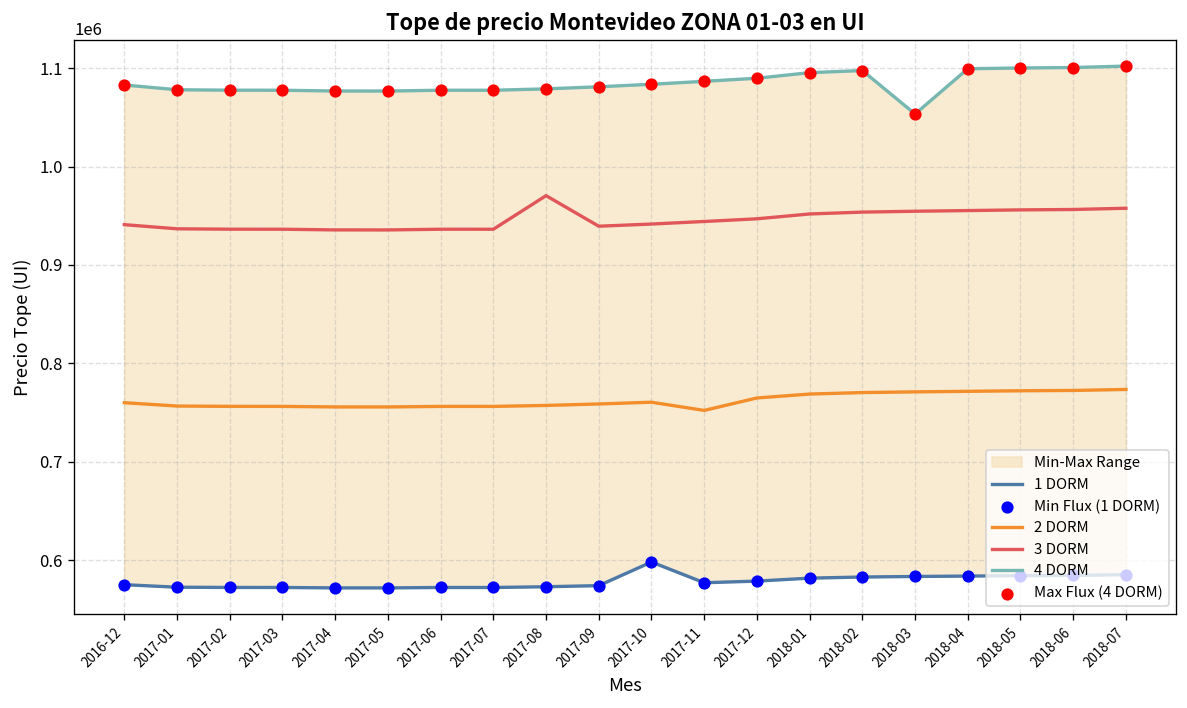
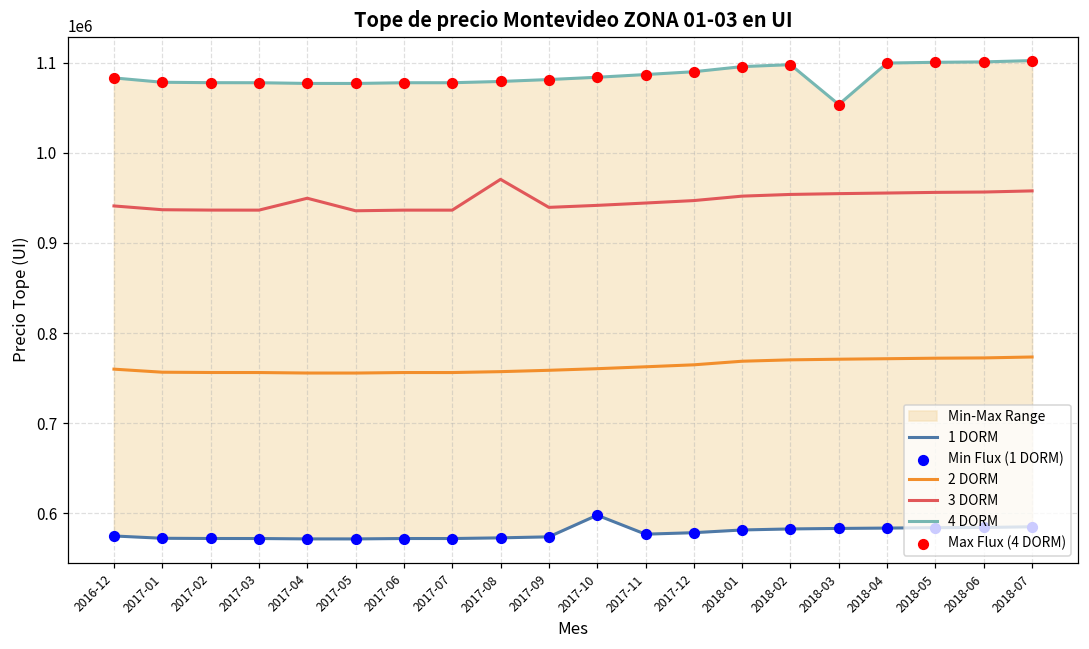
3 DORM, 2017-04: 940000 -> 950000
2 DORM, 2017-11: 750000 -> 760000
